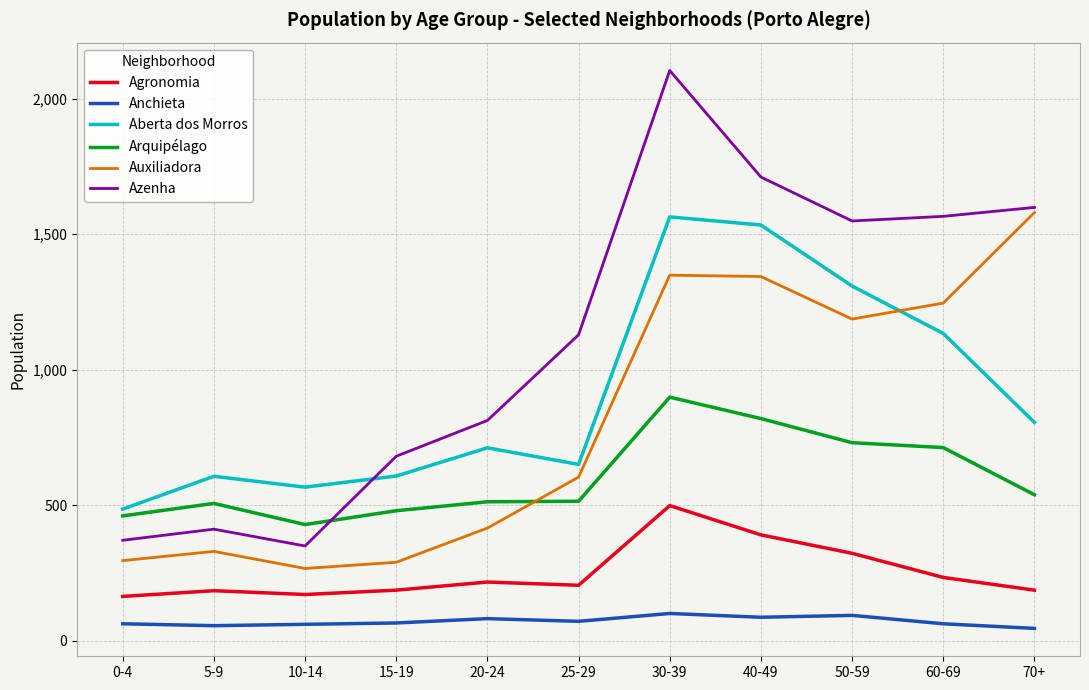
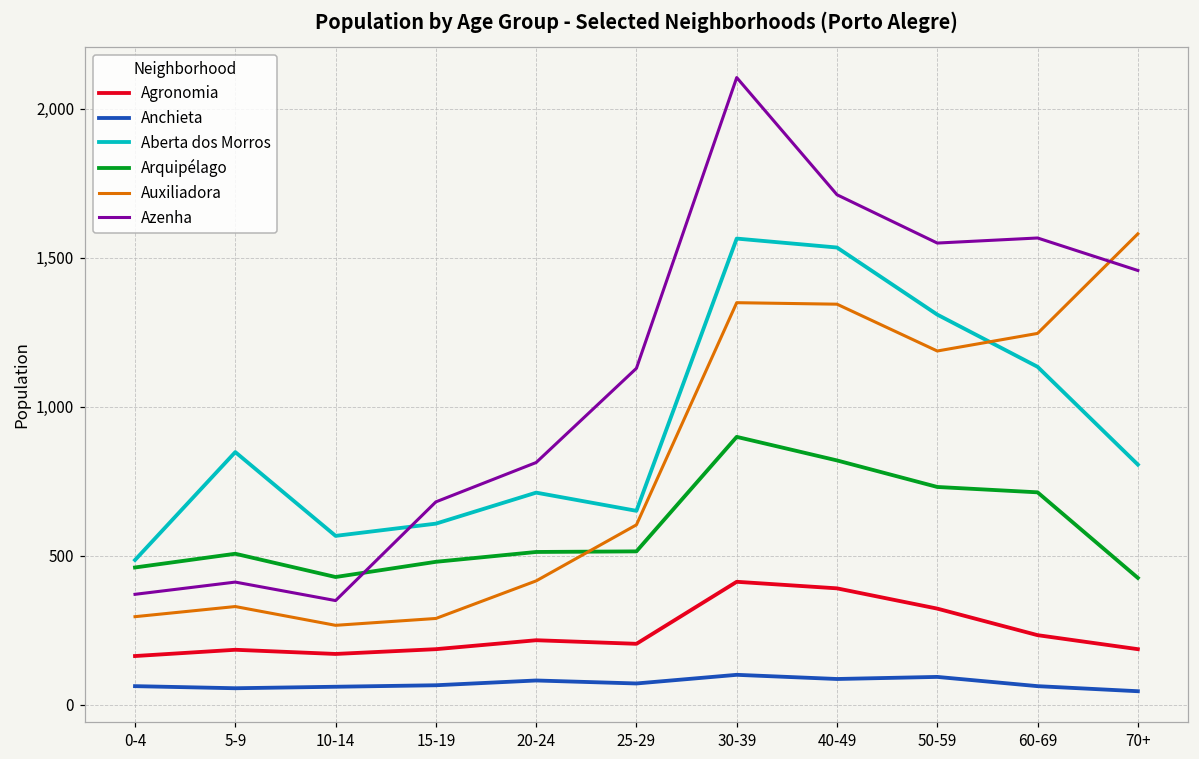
Aberta dos Morros, 5-9: 610 -> 850
Agronomia, 30-39: 500 -> 410
Arquipélago, 70+: 540 -> 430
Azenha, 70+: 1,600 -> 1,460
